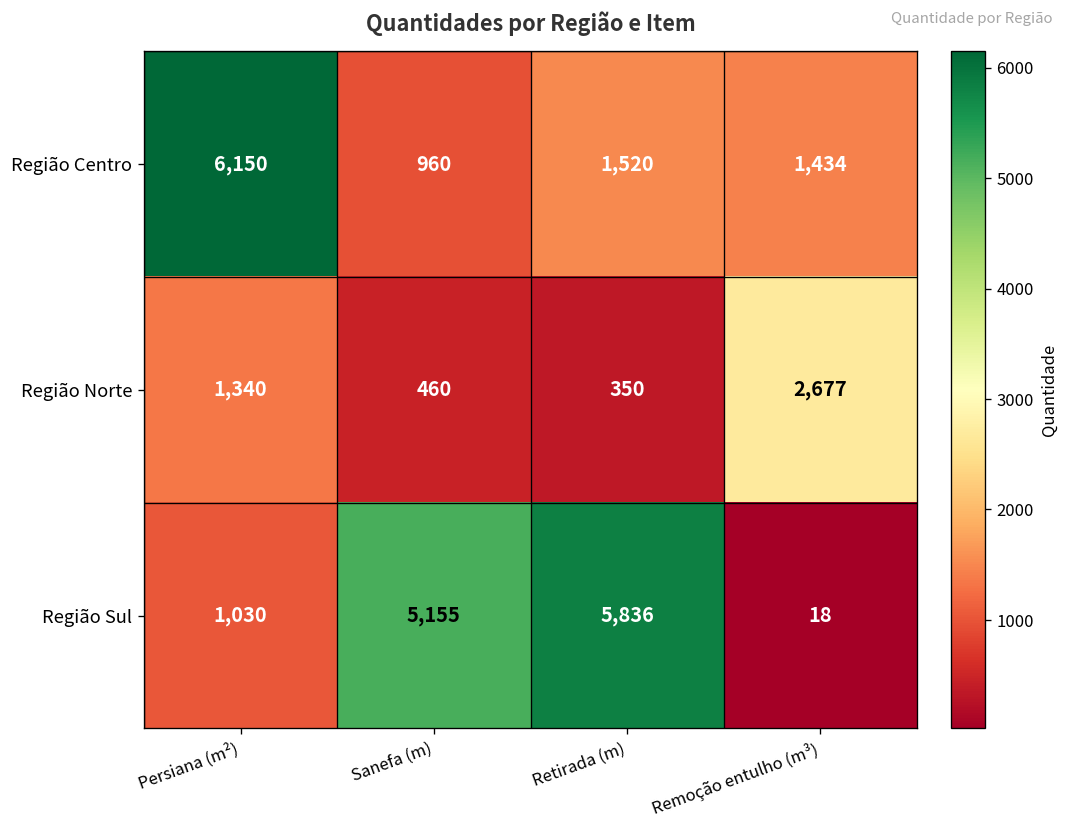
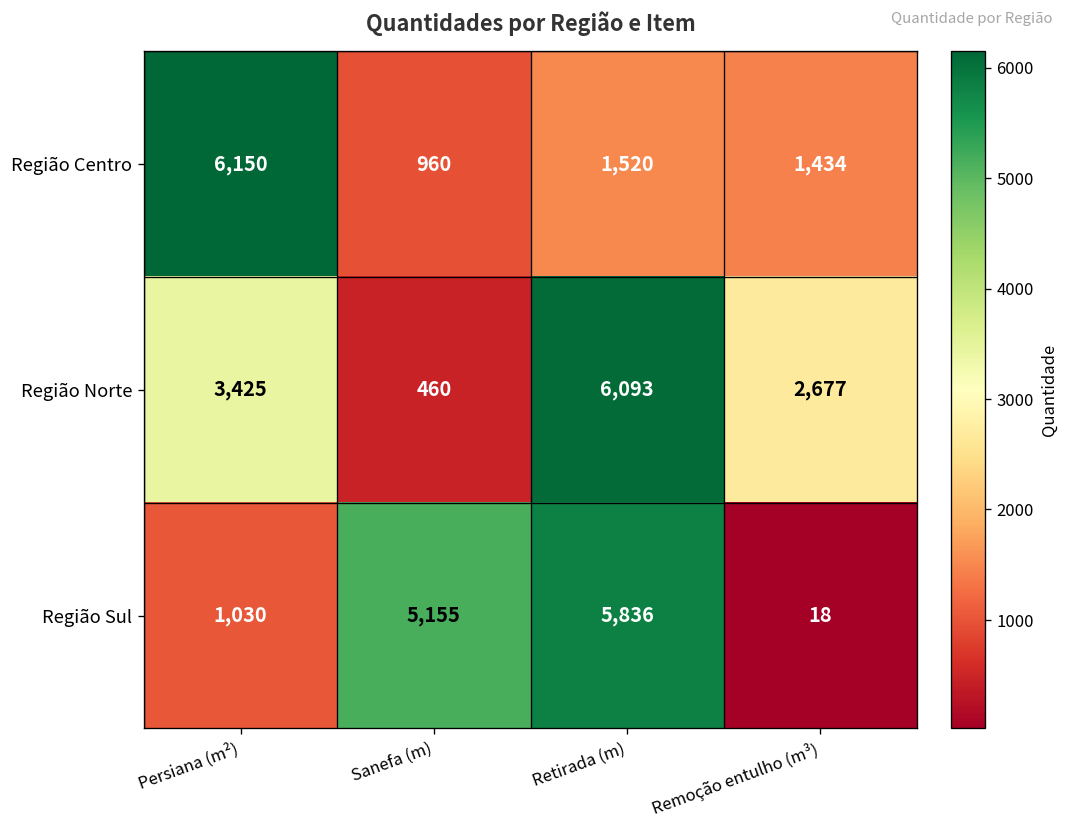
Região Norte, Persiana (m²): 1,340 -> 3,425
Região Norte, Retirada (m): 350 -> 6,093
